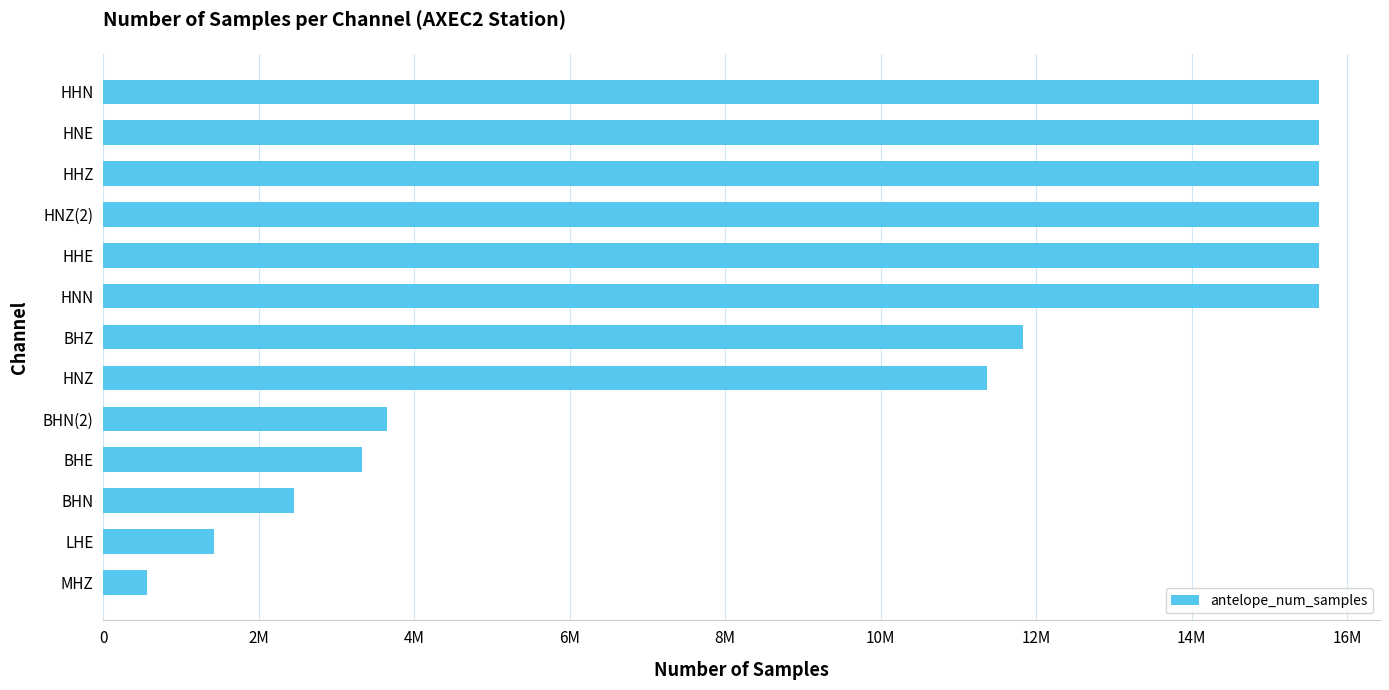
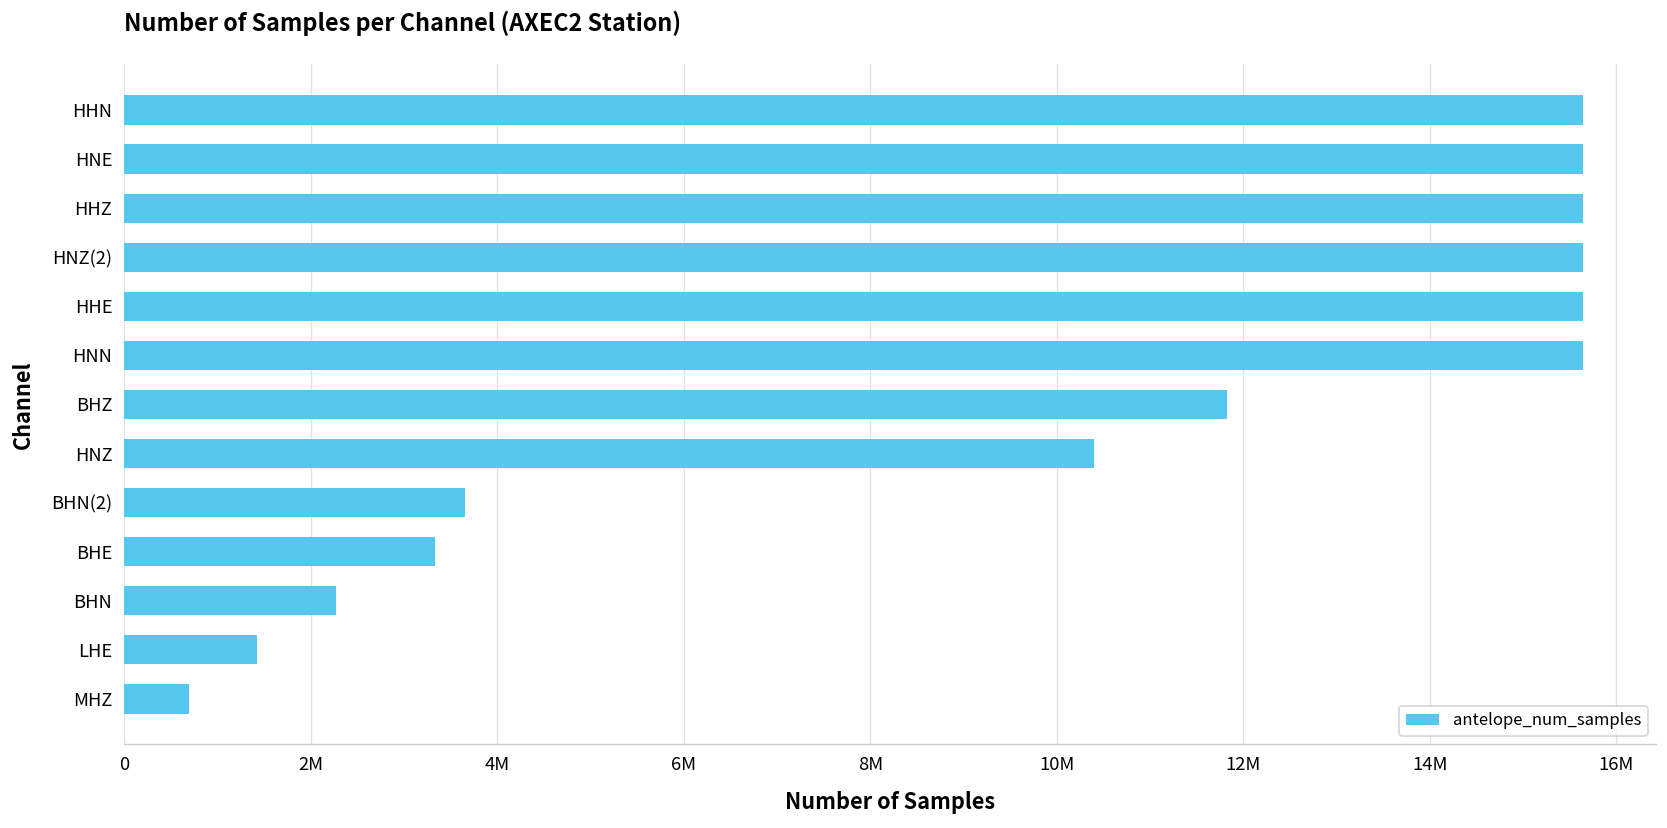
HNZ: 11400000 -> 10400000
BHN: 2500000 -> 2300000
MHZ: 600000 -> 700000
